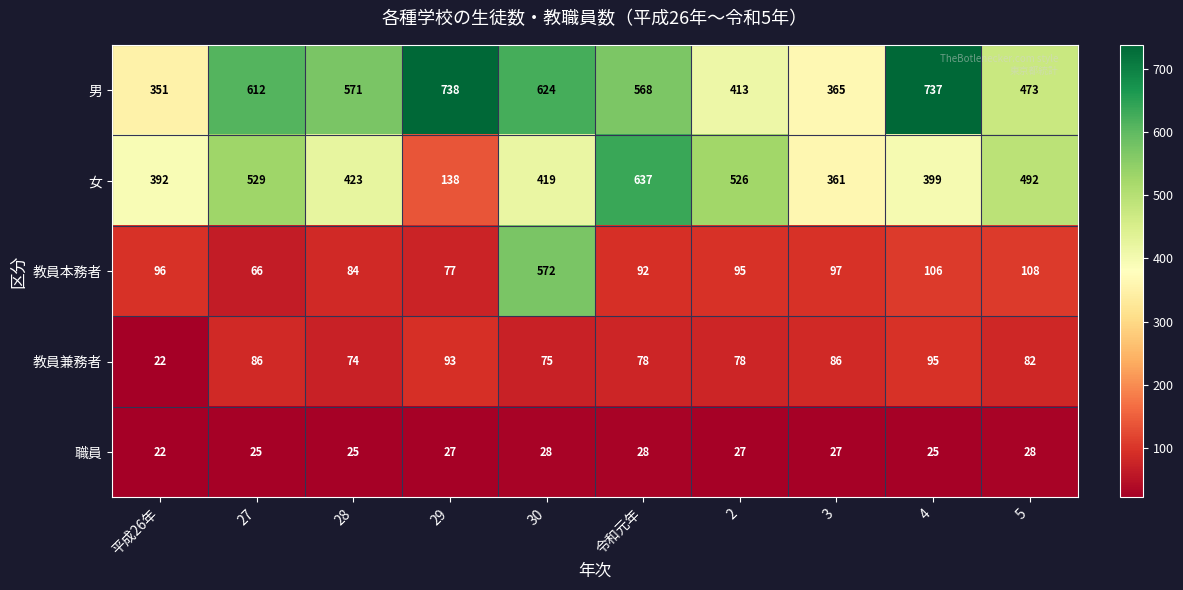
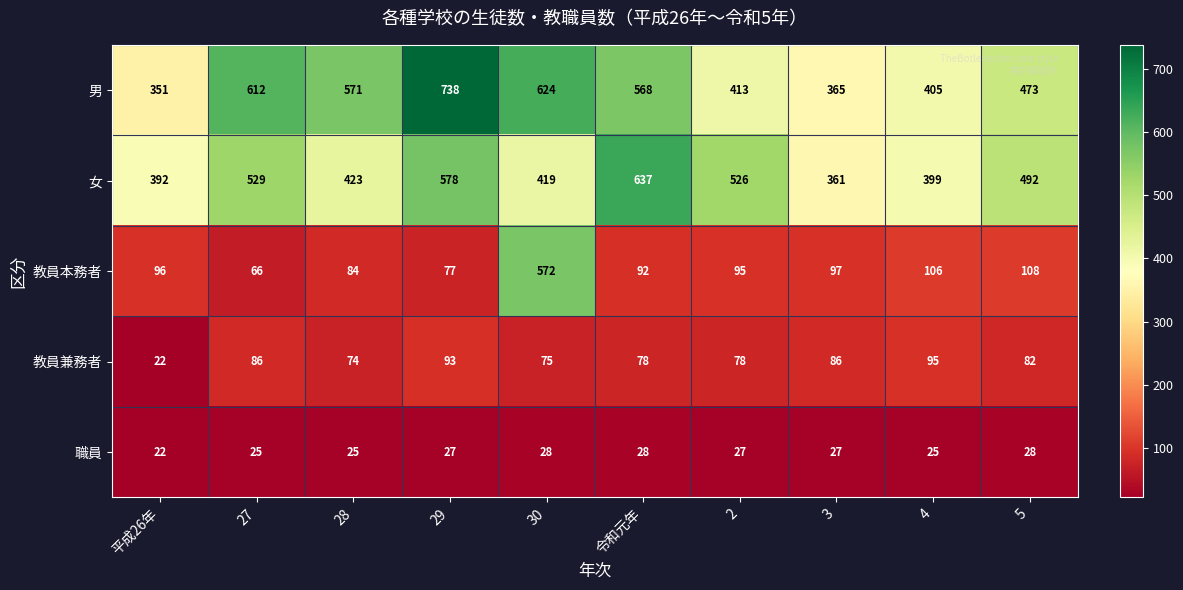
男, 4: 737 -> 405
女, 29: 138 -> 578
